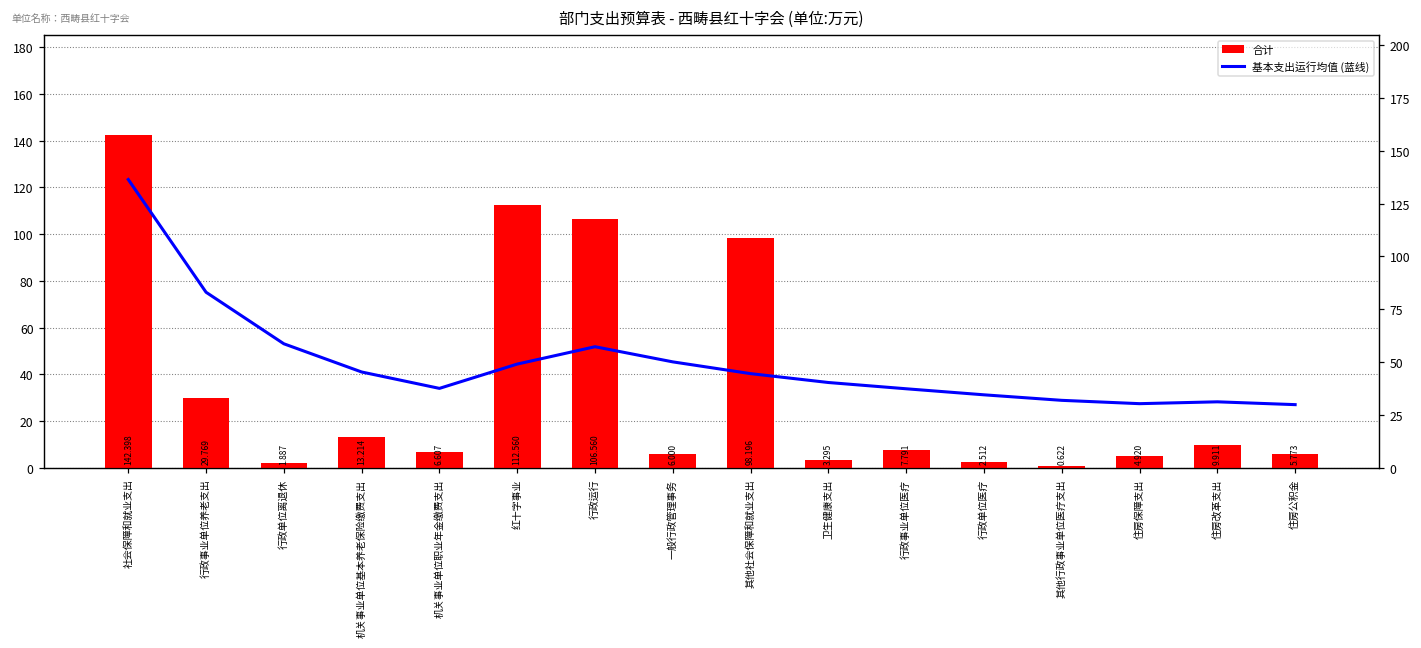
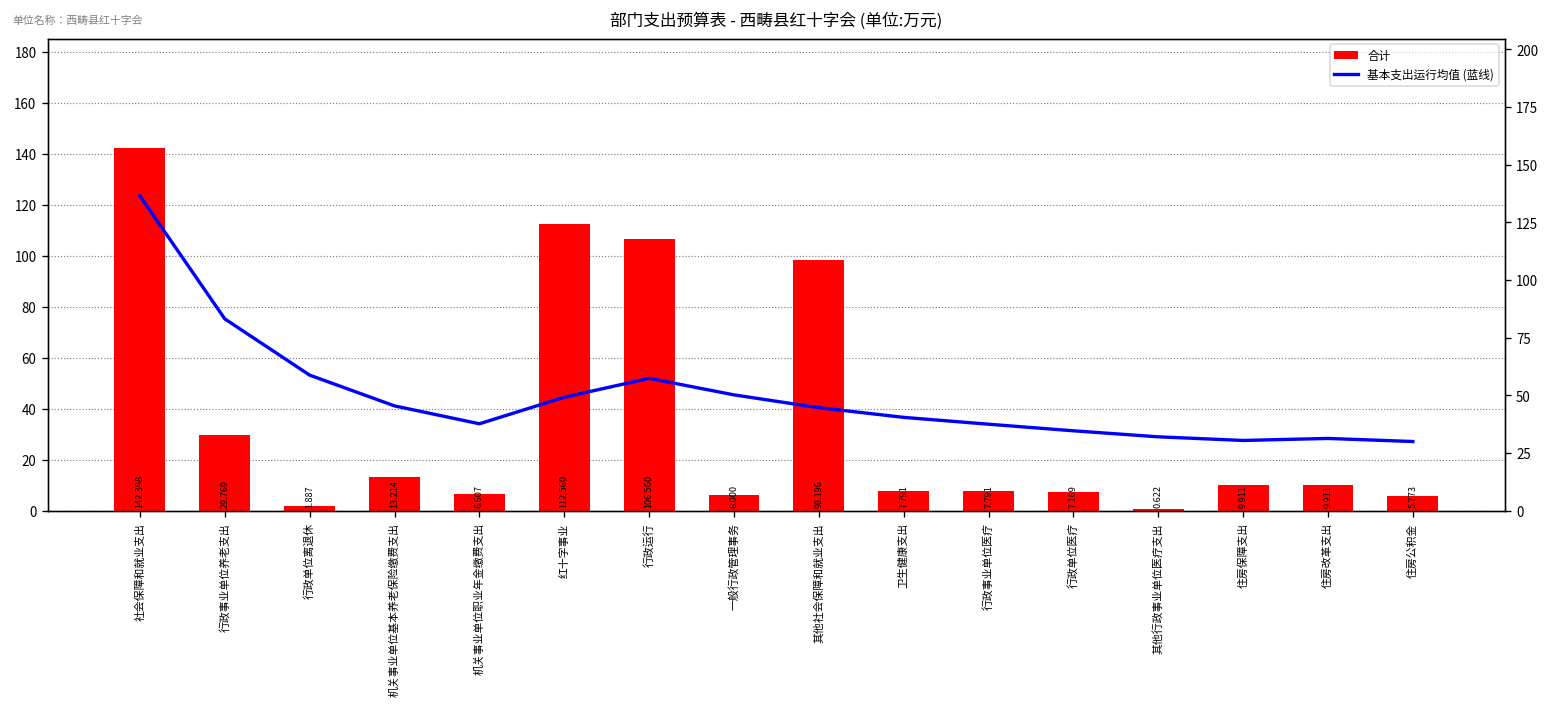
合计, 卫生健康支出: 3.295 -> 7.791
合计, 行政单位医疗: 2.512 -> 7.169
合计, 住房保障支出: 4.920 -> 9.911
